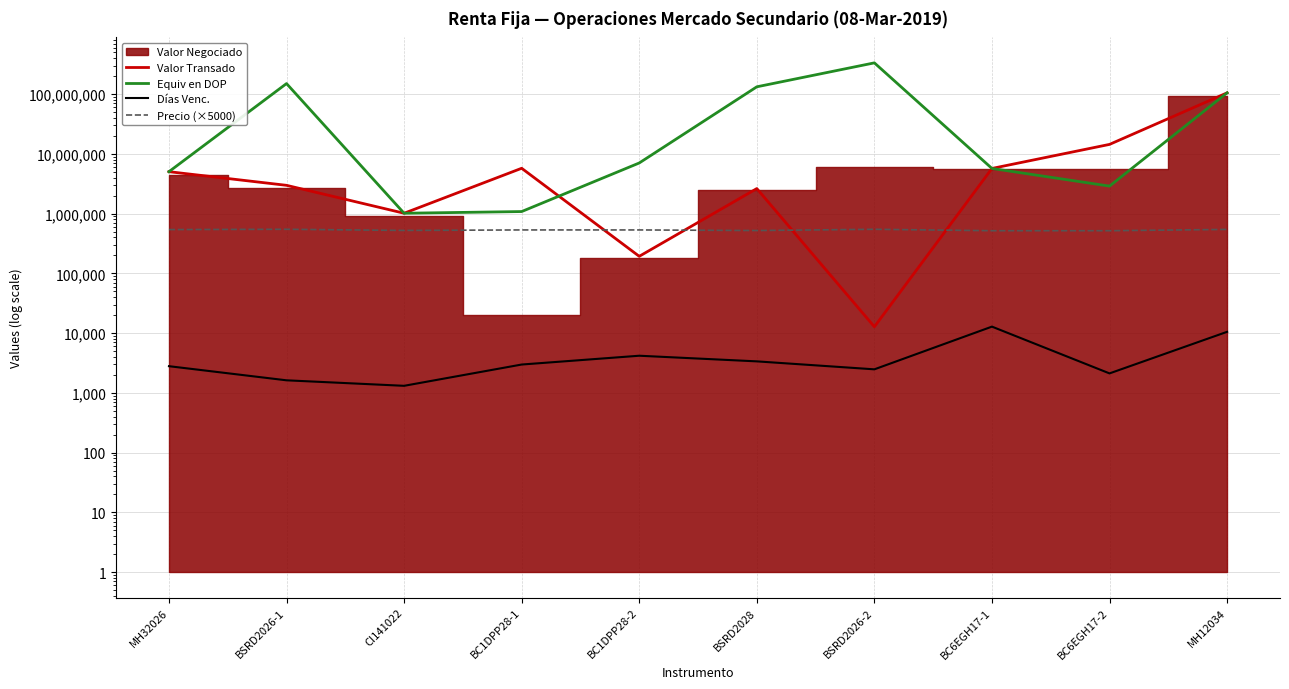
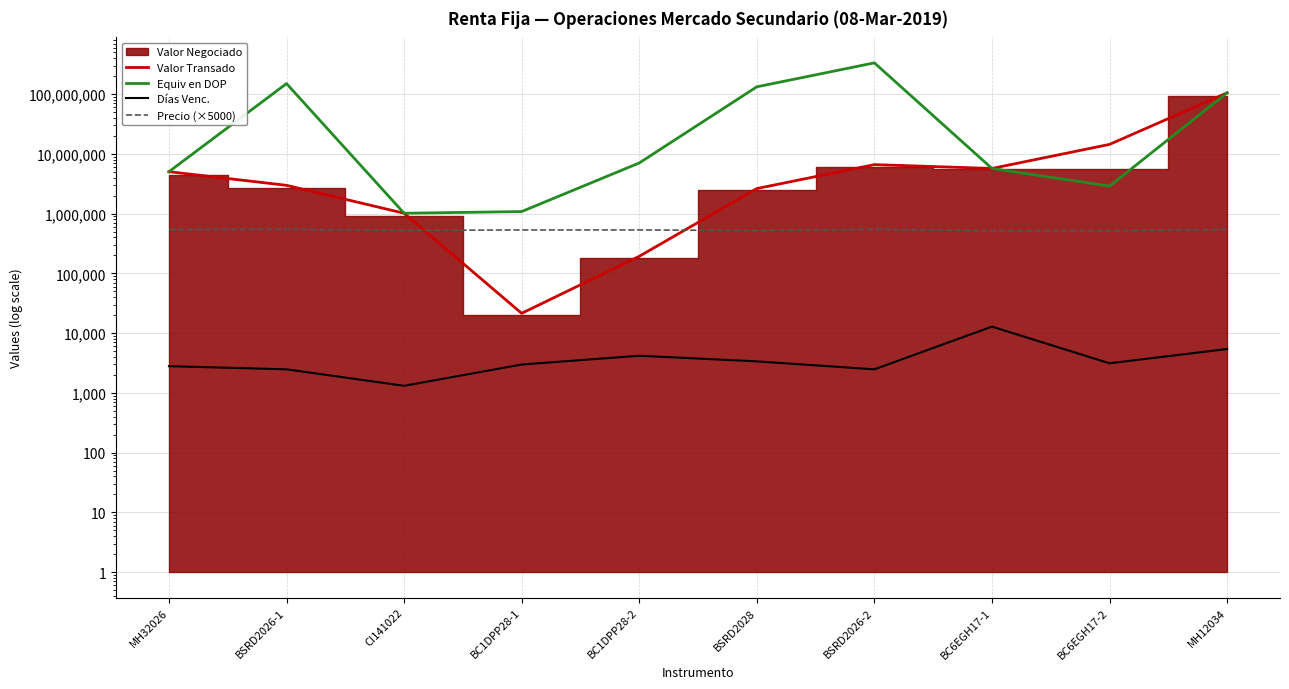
Días Venc., BSRD2026-1: 1,600 -> 2,500
Valor Transado, BC1DPP28-1: 6,000,000 -> 21,000
Valor Transado, BSRD2026-2: 13,000 -> 7,000,000
Días Venc., BC6EGH17-2: 2,100 -> 3,000
Días Venc., MH12034: 11,000 -> 5,000
